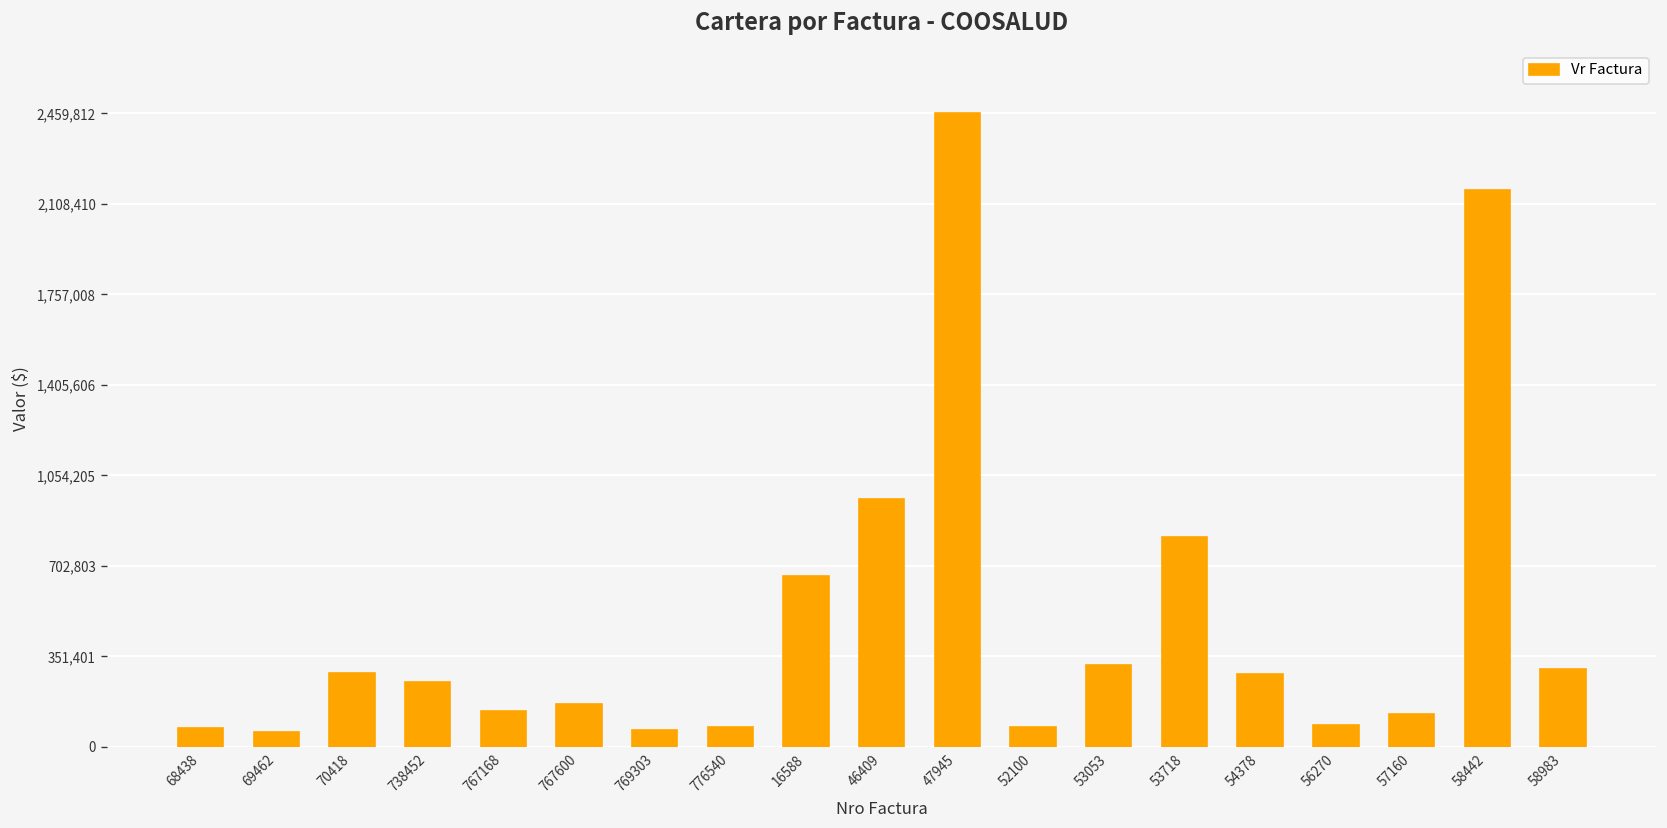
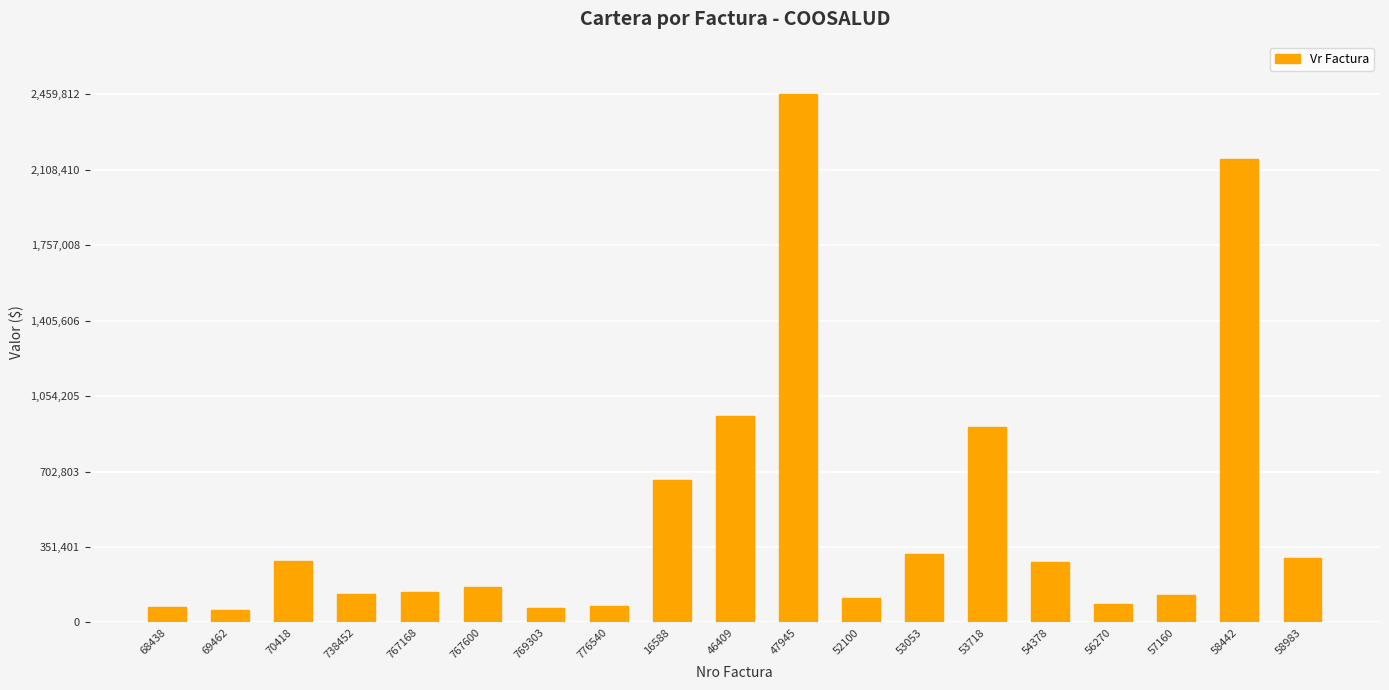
738452: 250,000 -> 130,000
52100: 80,000 -> 120,000
53718: 820,000 -> 910,000
